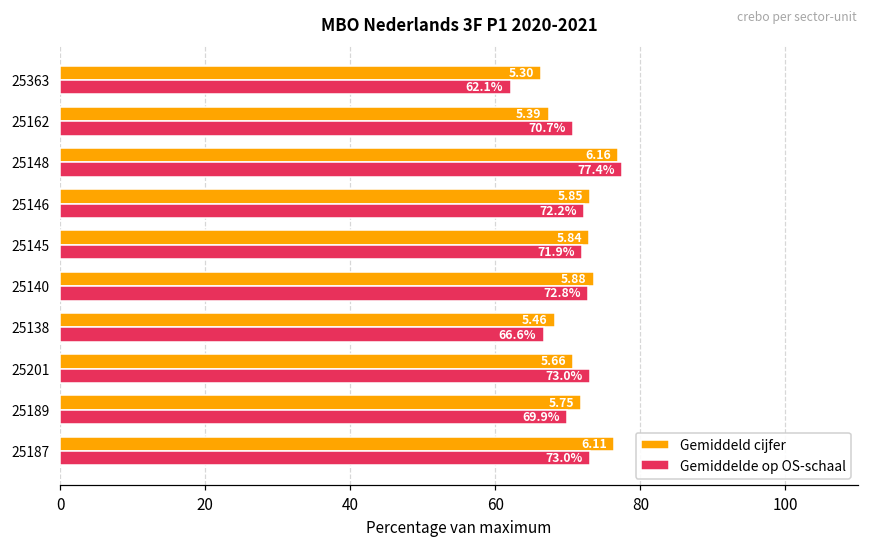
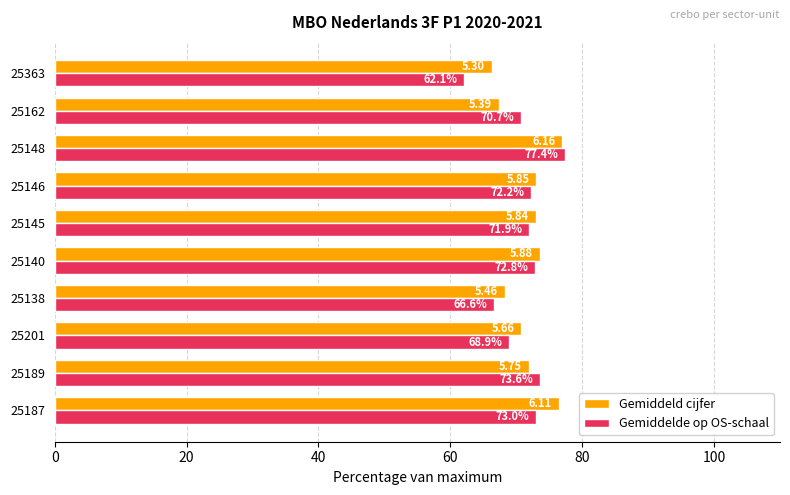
Gemiddelde op OS-schaal, 25201: 73.0% -> 68.9%
Gemiddelde op OS-schaal, 25189: 69.9% -> 73.6%
